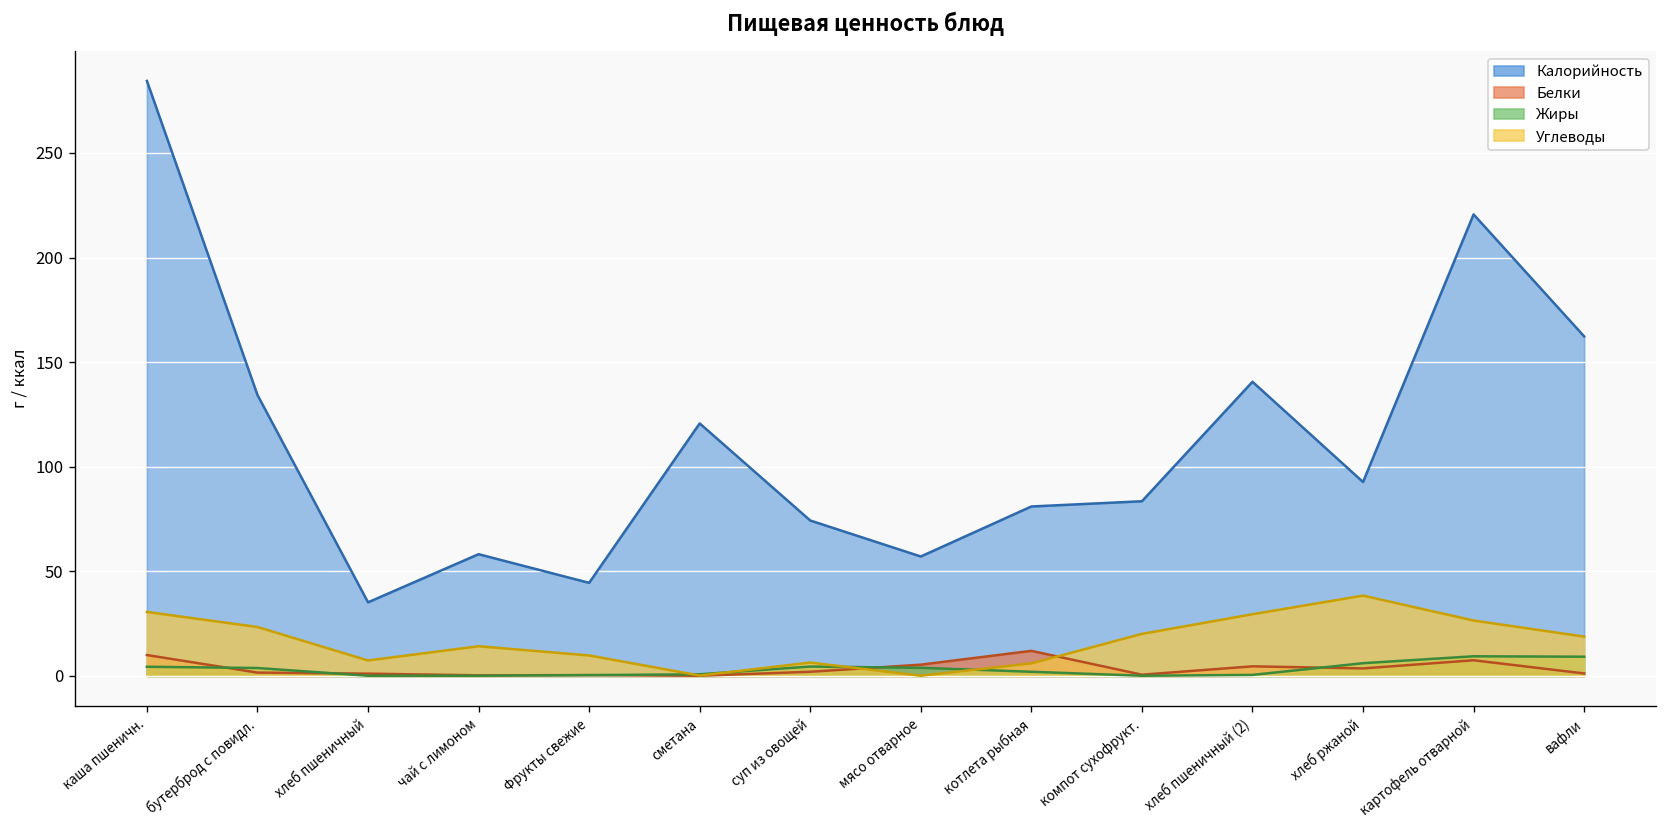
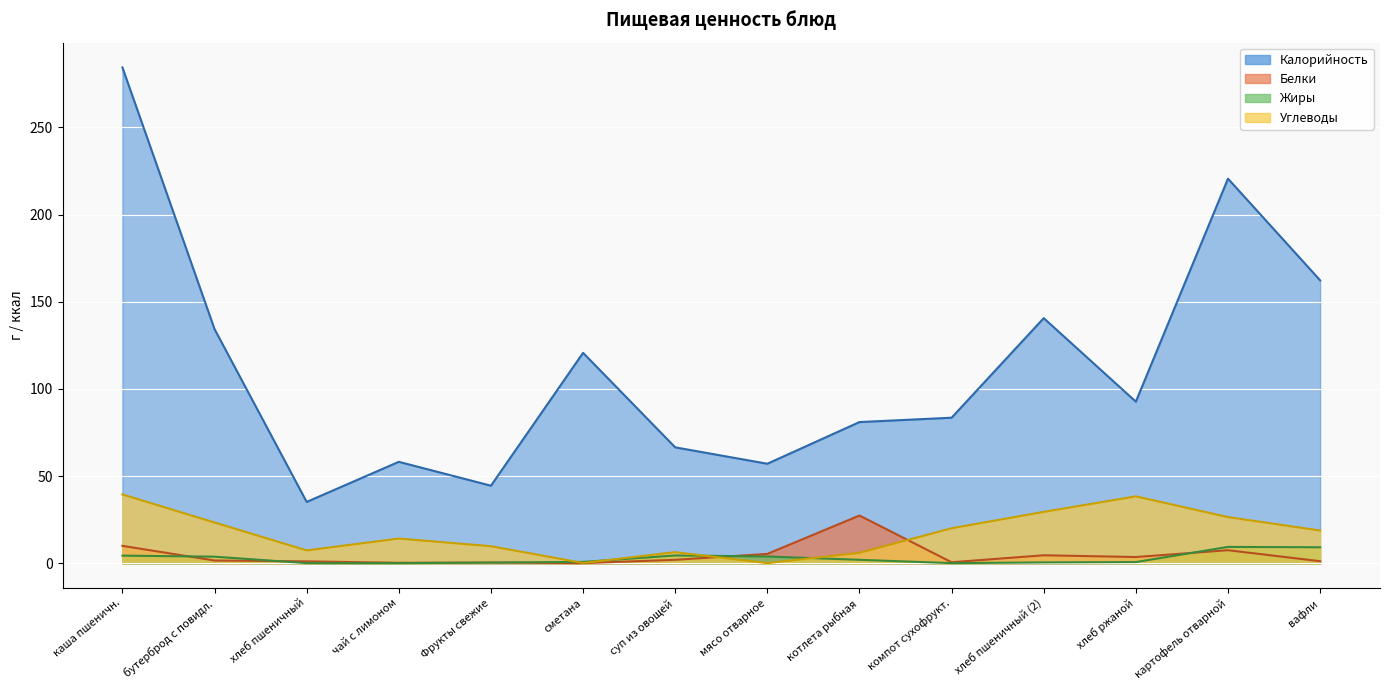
Углеводы, каша пшеничн.: 31 -> 40
Калорийность, суп из овощей: 74 -> 67
Белки, котлета рыбная: 12 -> 27
Жиры, хлеб ржаной: 6 -> 1
